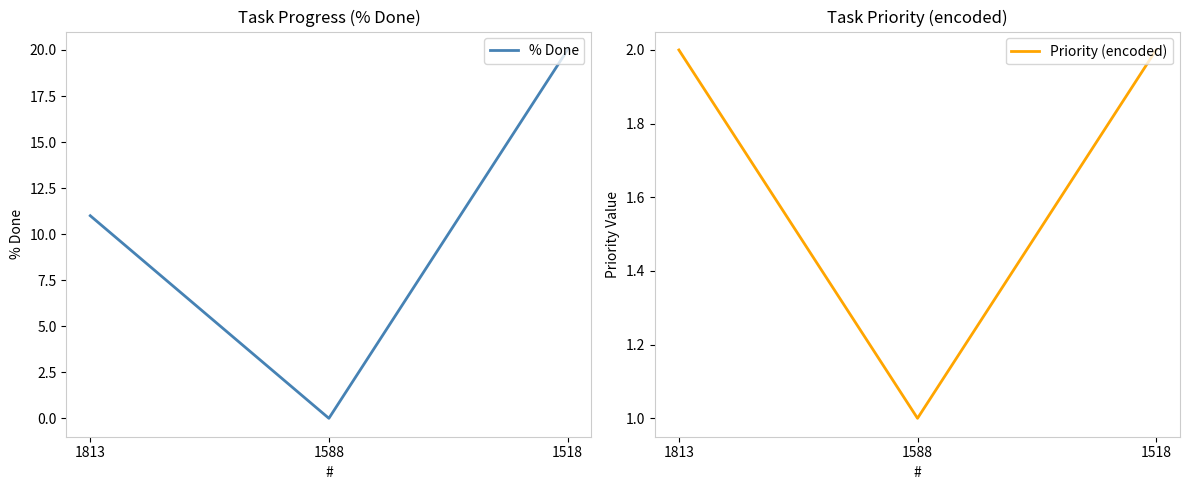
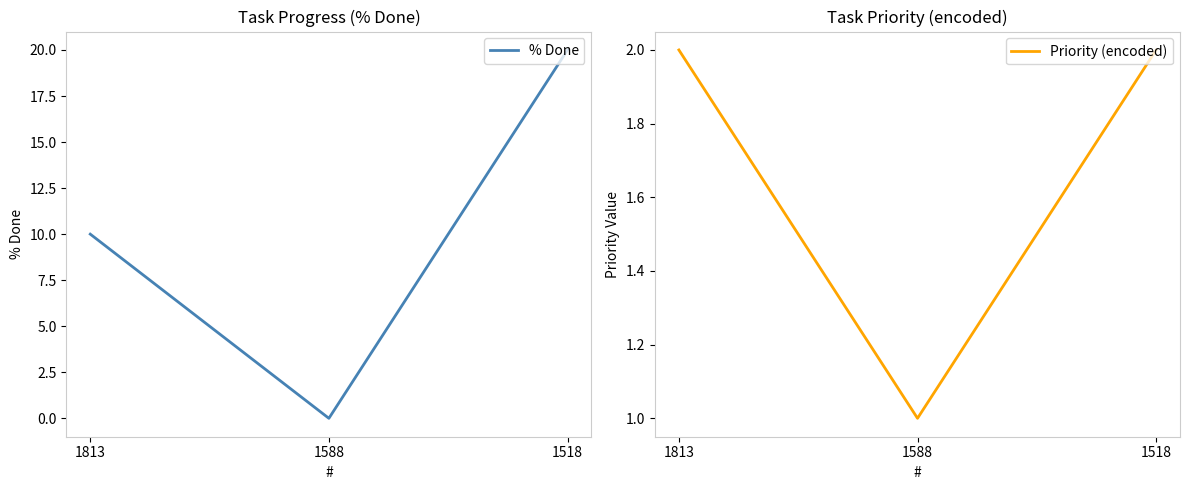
Task Progress (% Done), 1813: 11 -> 10
